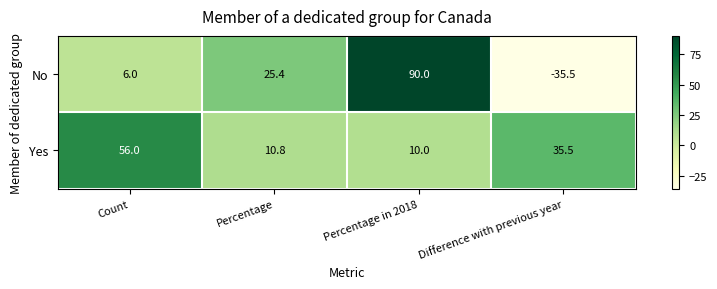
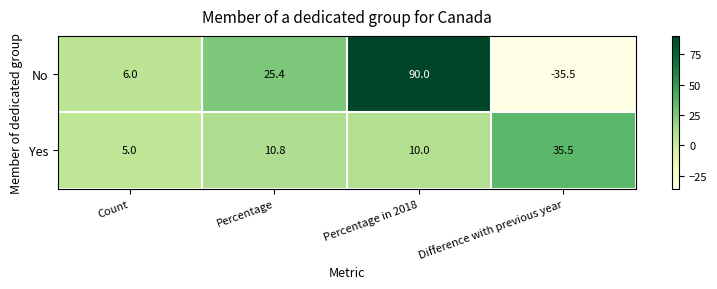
Yes, Count: 56.0 -> 5.0
